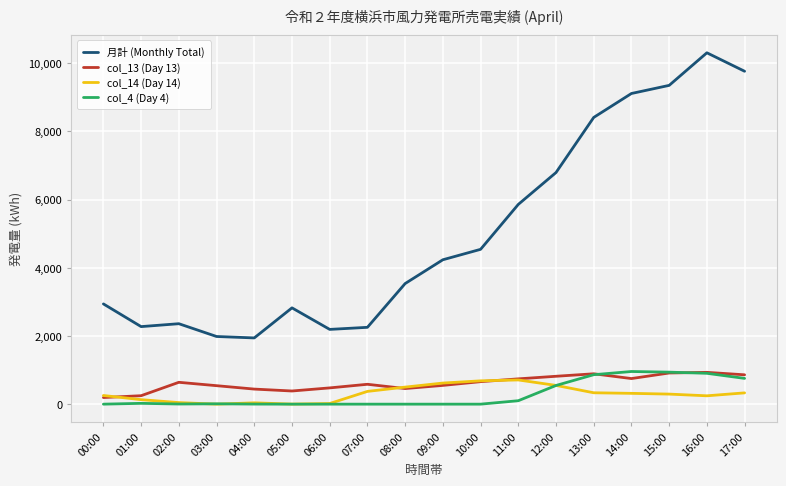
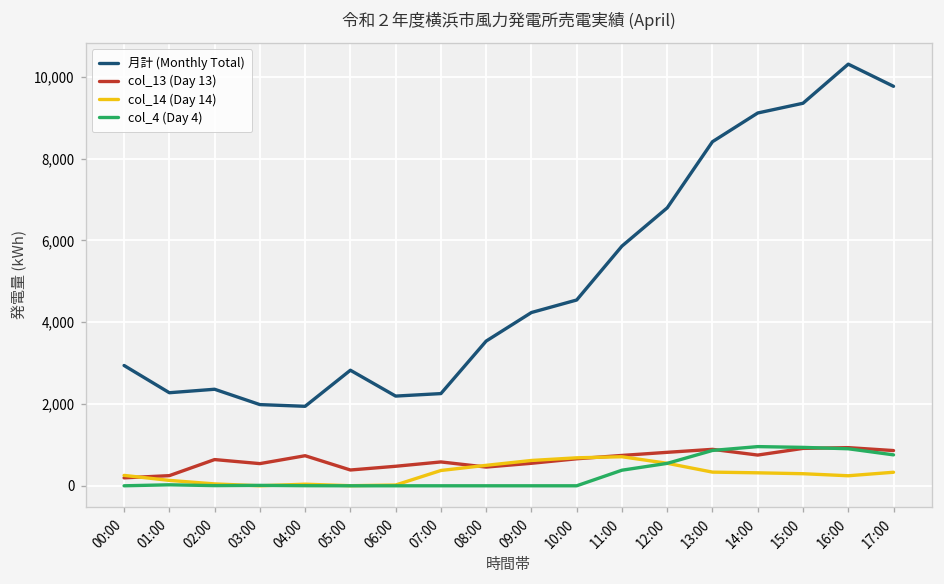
col_13 (Day 13), 04:00: 400 -> 700
col_4 (Day 4), 11:00: 100 -> 400
